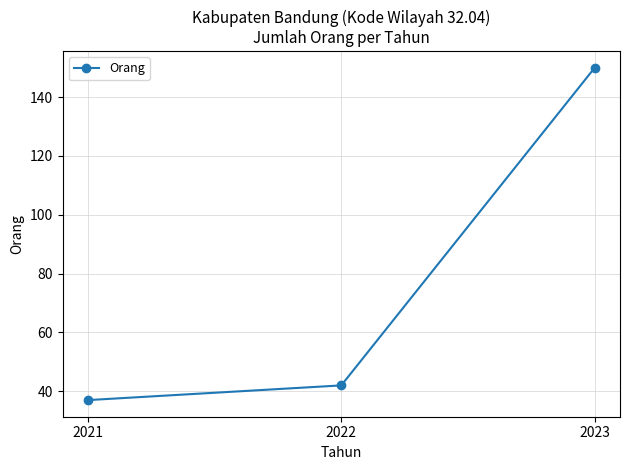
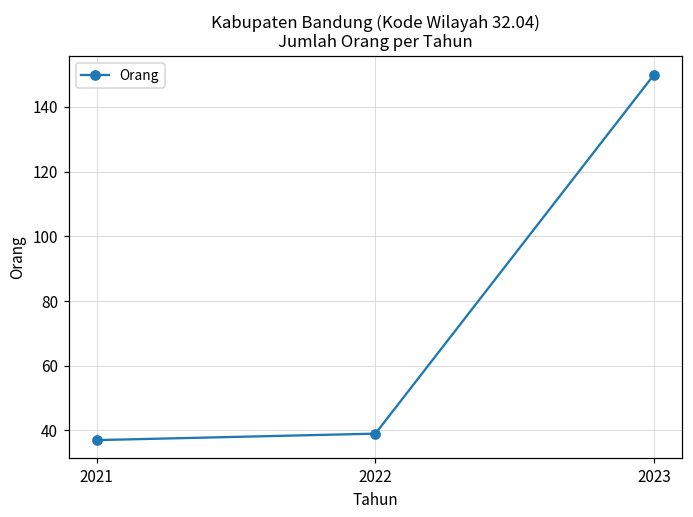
2022: 42 -> 39
